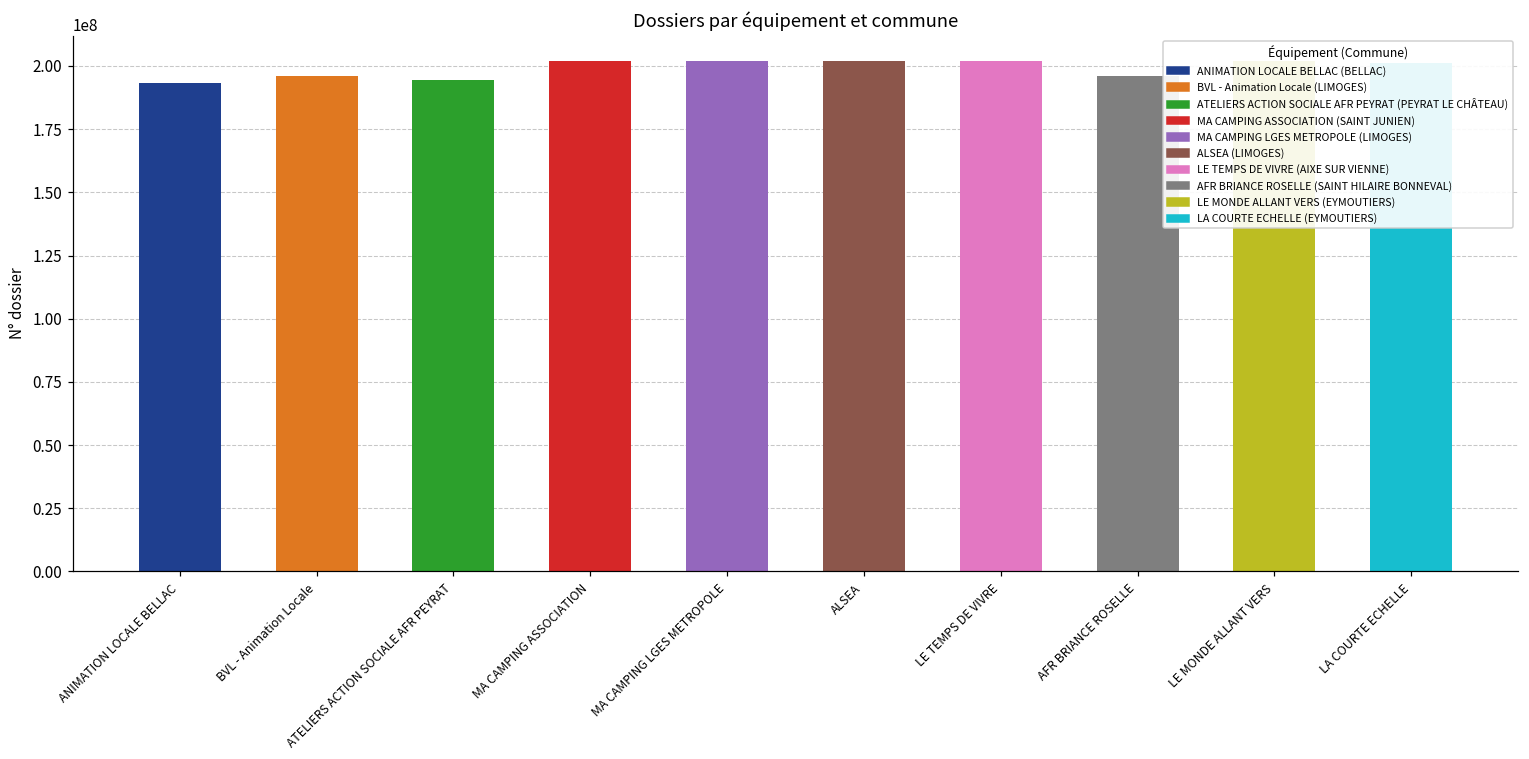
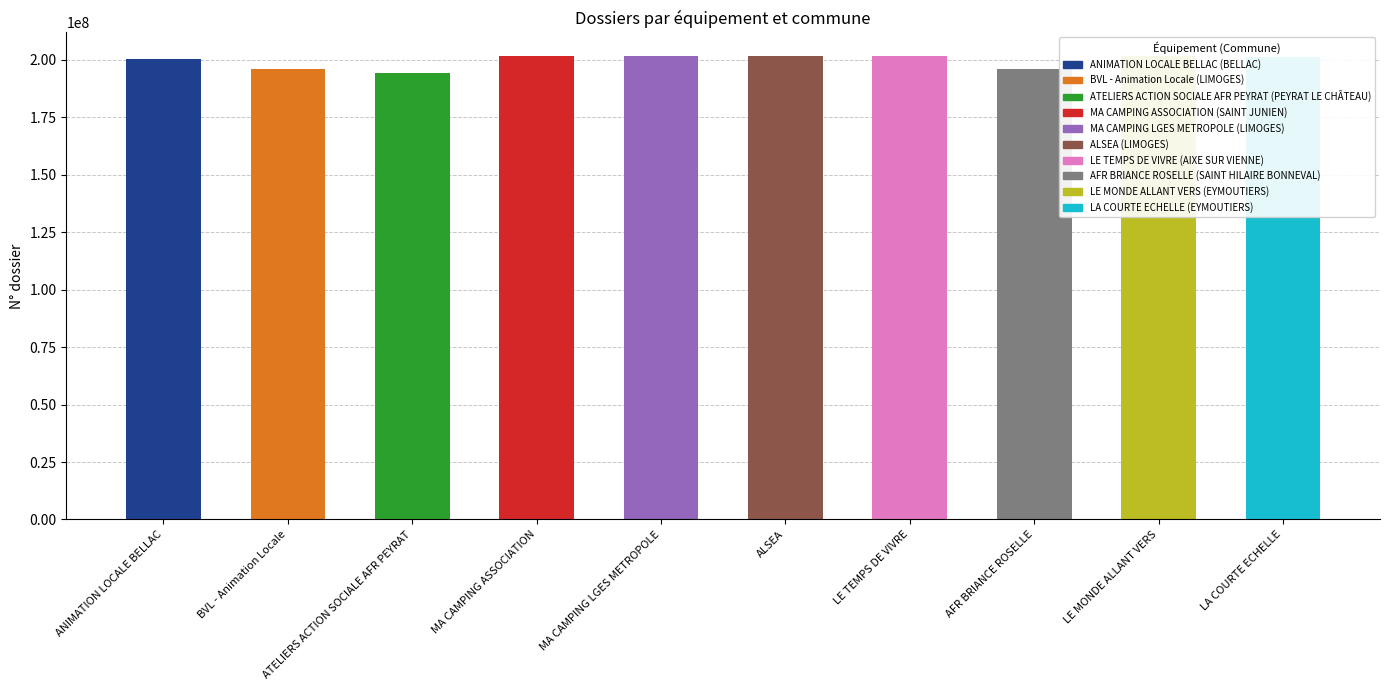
ANIMATION LOCALE BELLAC: 193000000 -> 201000000
